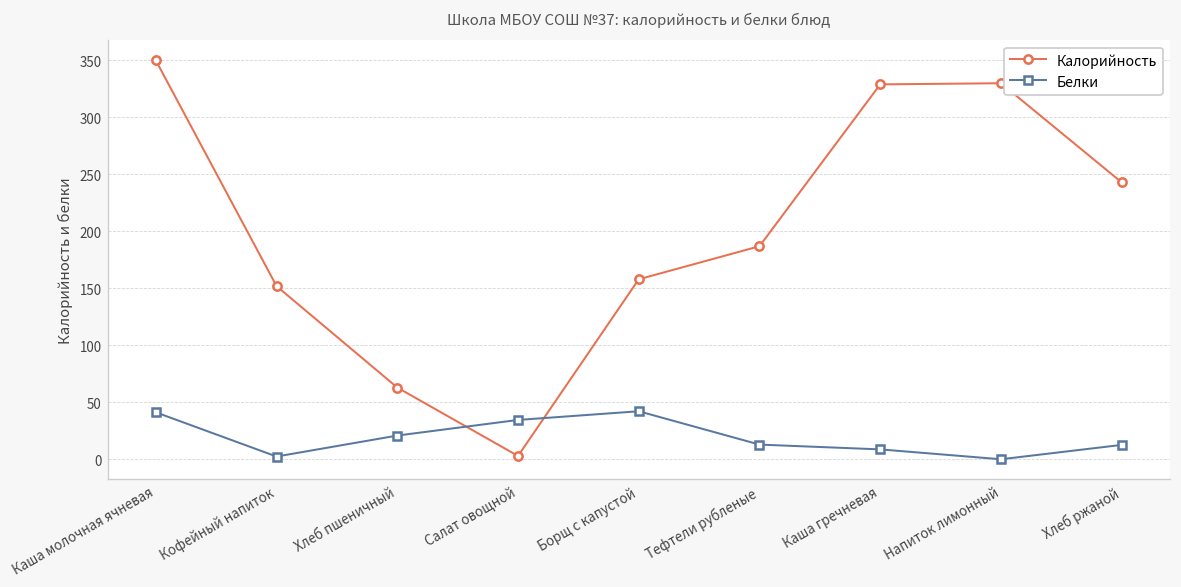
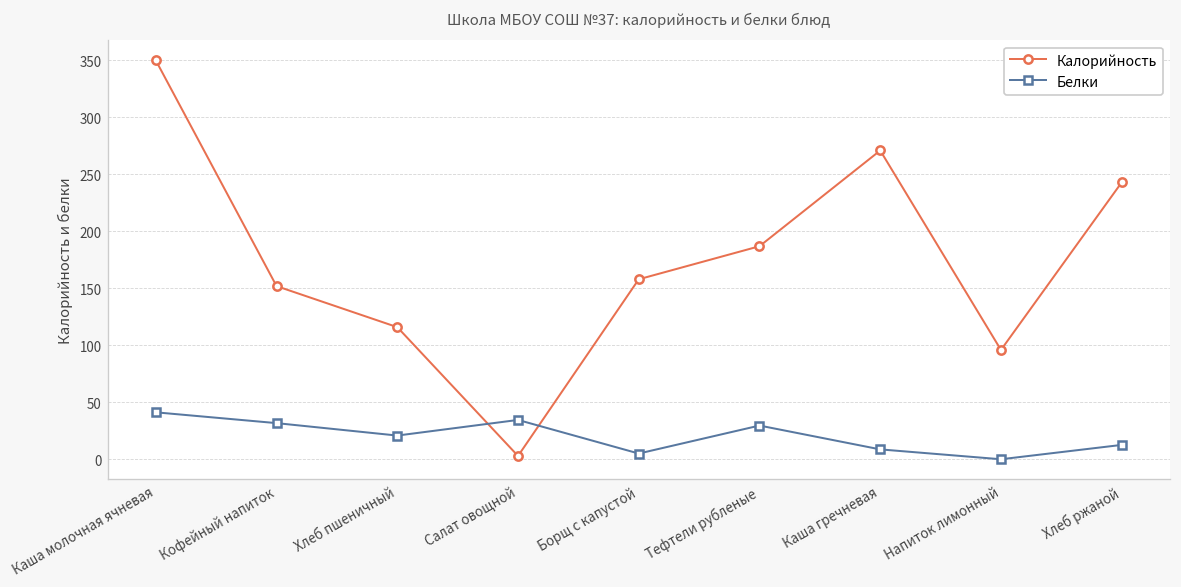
Белки, Кофейный напиток: 0 -> 30
Калорийность, Хлеб пшеничный: 60 -> 120
Белки, Борщ с капустой: 40 -> 10
Белки, Тефтели рубленые: 10 -> 30
Калорийность, Каша гречневая: 330 -> 270
Калорийность, Напиток лимонный: 330 -> 100
